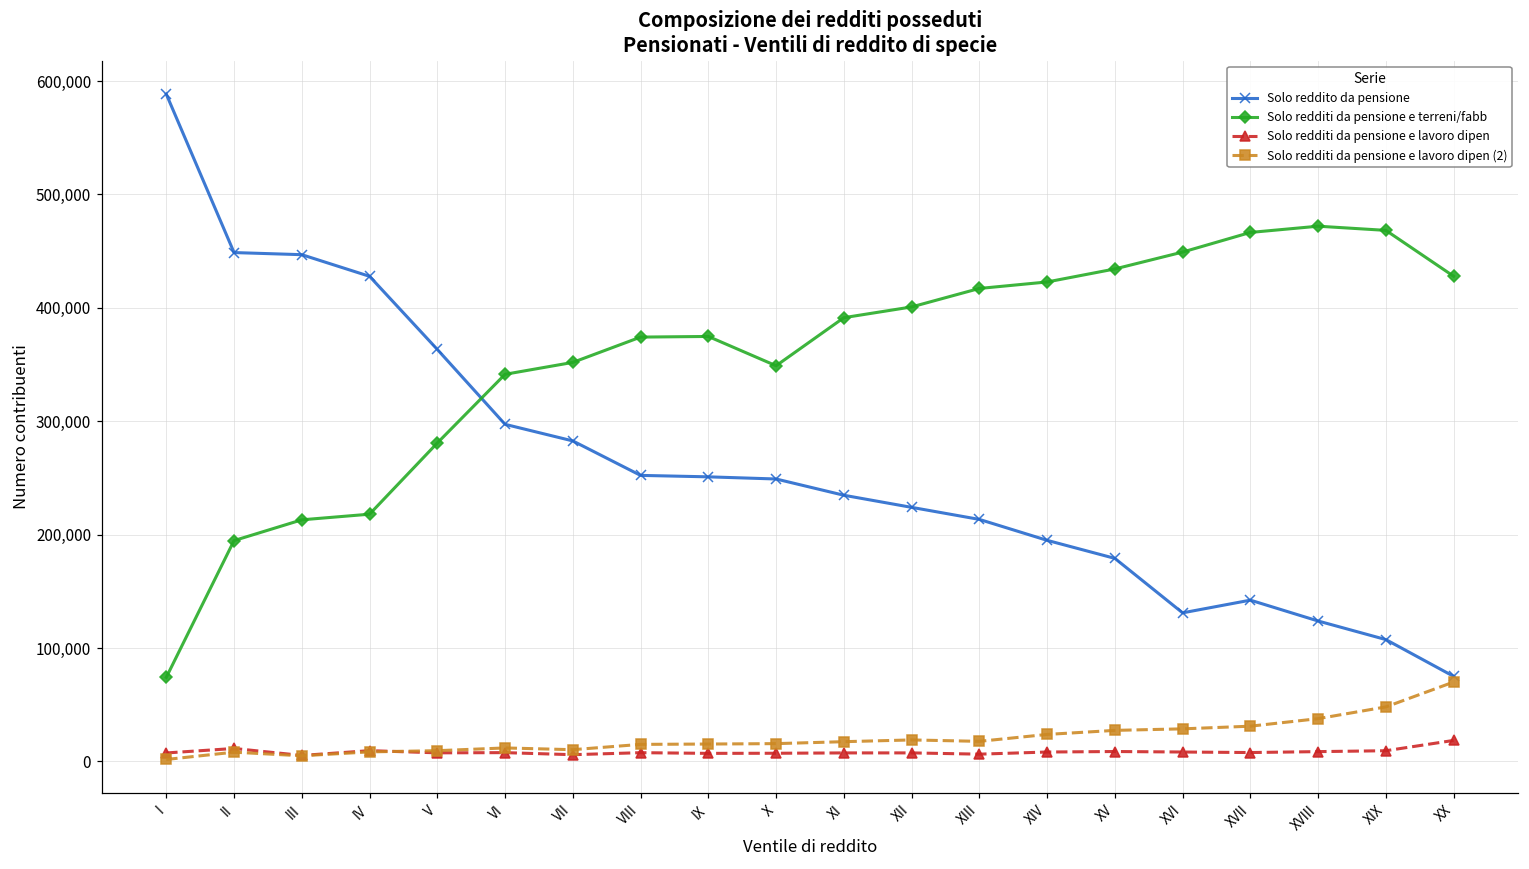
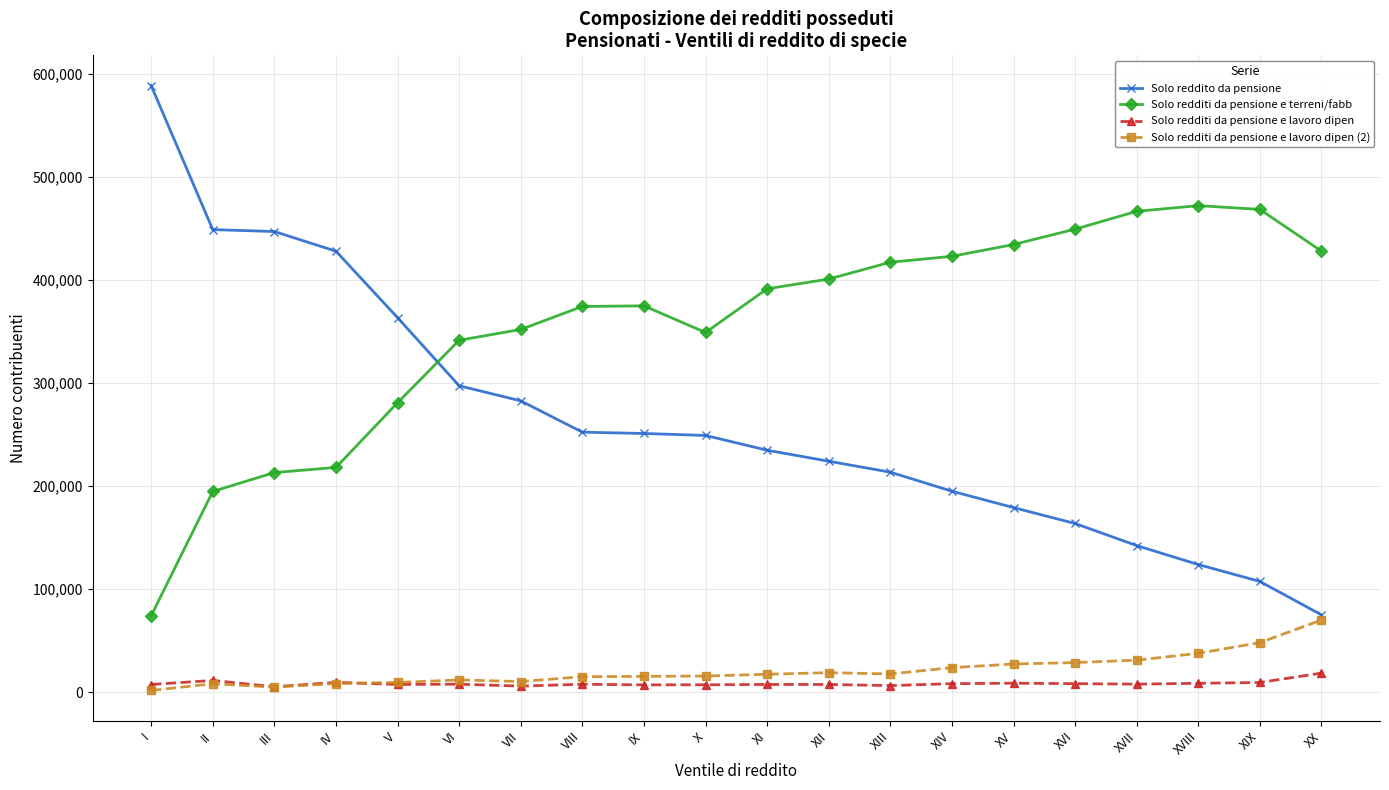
Solo reddito da pensione, XVI: 131,000 -> 164,000
